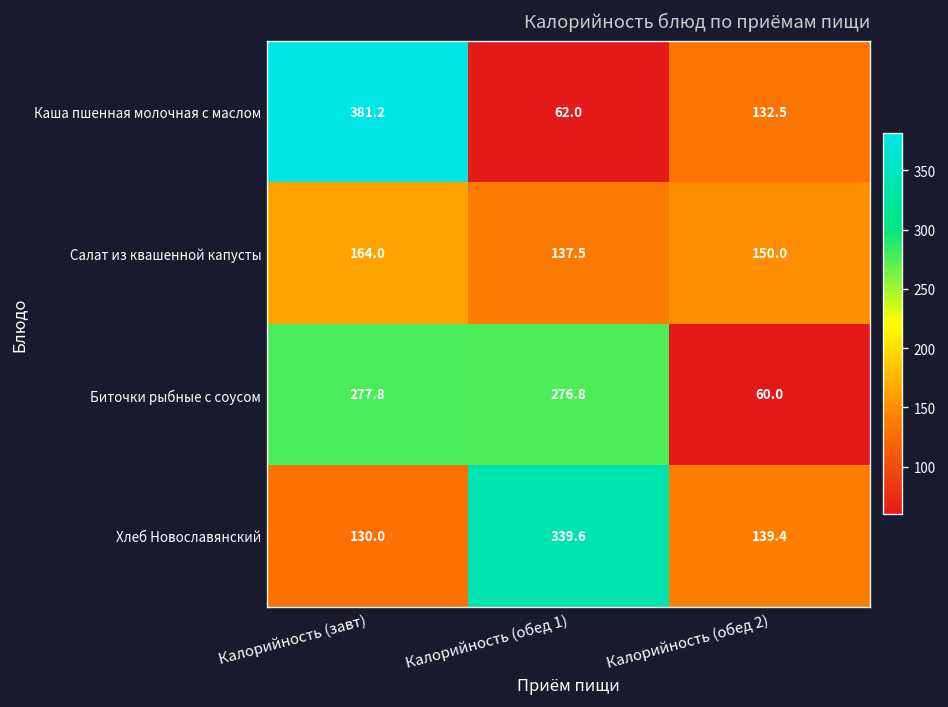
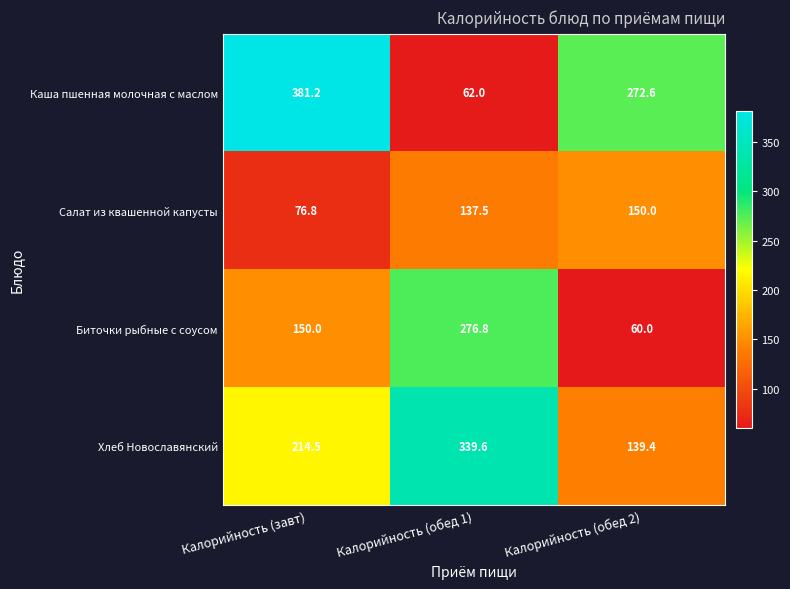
Каша пшенная молочная с маслом, Калорийность (обед 2): 132.5 -> 272.6
Салат из квашенной капусты, Калорийность (завт): 164.0 -> 76.8
Биточки рыбные с соусом, Калорийность (завт): 277.8 -> 150.0
Хлеб Новославянский, Калорийность (завт): 130.0 -> 214.5
